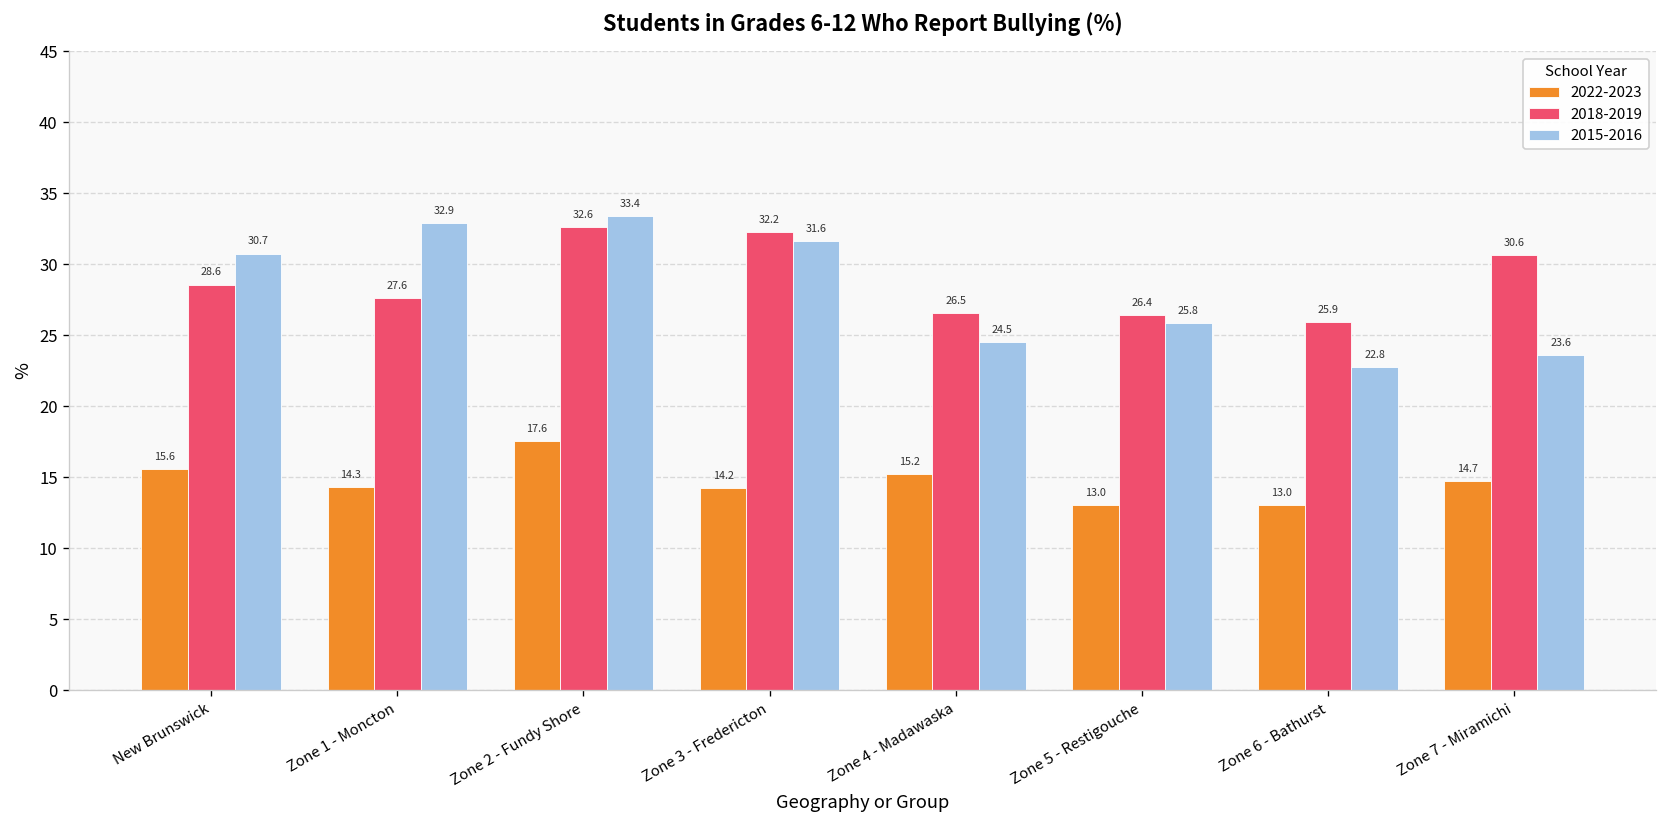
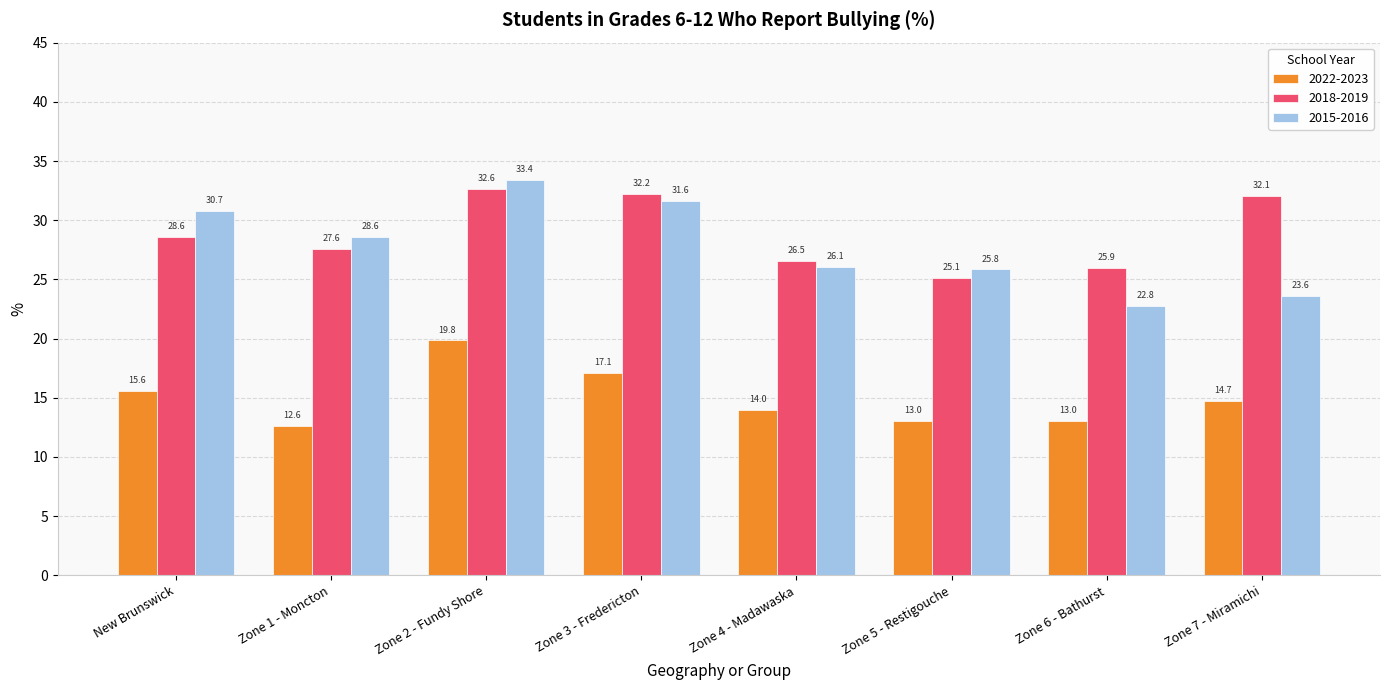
2022-2023, Zone 1 - Moncton: 14.3 -> 12.6
2015-2016, Zone 1 - Moncton: 32.9 -> 28.6
2022-2023, Zone 2 - Fundy Shore: 17.6 -> 19.8
2022-2023, Zone 3 - Fredericton: 14.2 -> 17.1
2022-2023, Zone 4 - Madawaska: 15.2 -> 14.0
2015-2016, Zone 4 - Madawaska: 24.5 -> 26.1
2018-2019, Zone 5 - Restigouche: 26.4 -> 25.1
2018-2019, Zone 7 - Miramichi: 30.6 -> 32.1
